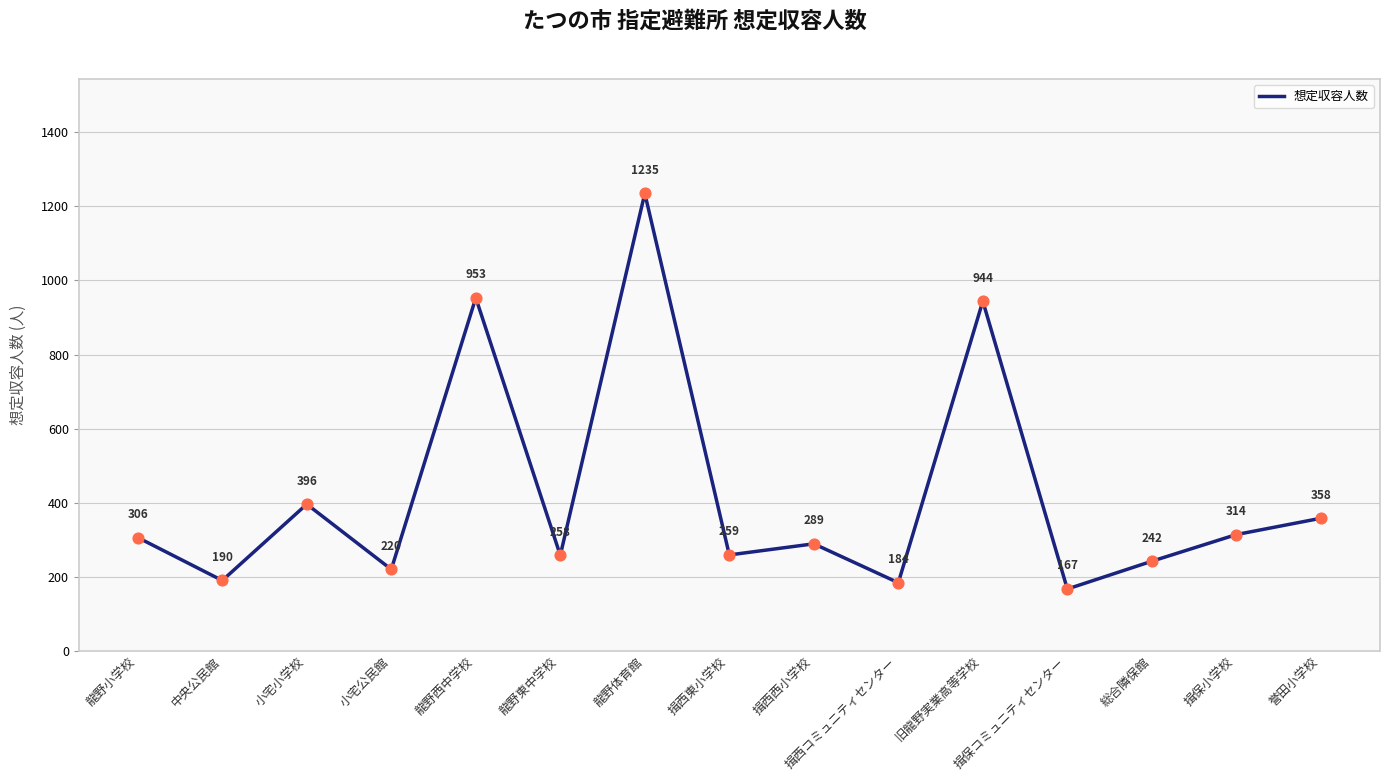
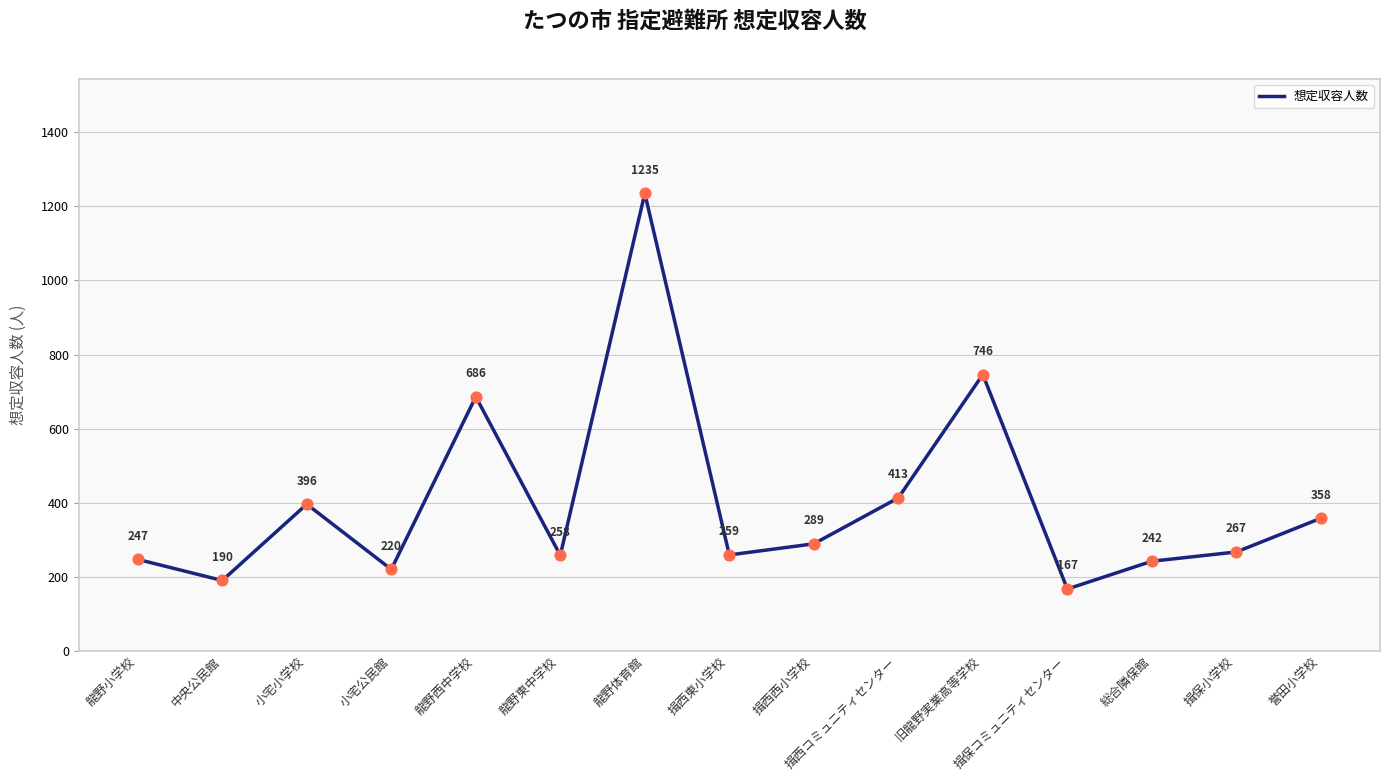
龍野小学校: 306 -> 247
龍野西中学校: 953 -> 686
揖西コミュニティセンター: 184 -> 413
旧龍野実業高等学校: 944 -> 746
揖保小学校: 314 -> 267
